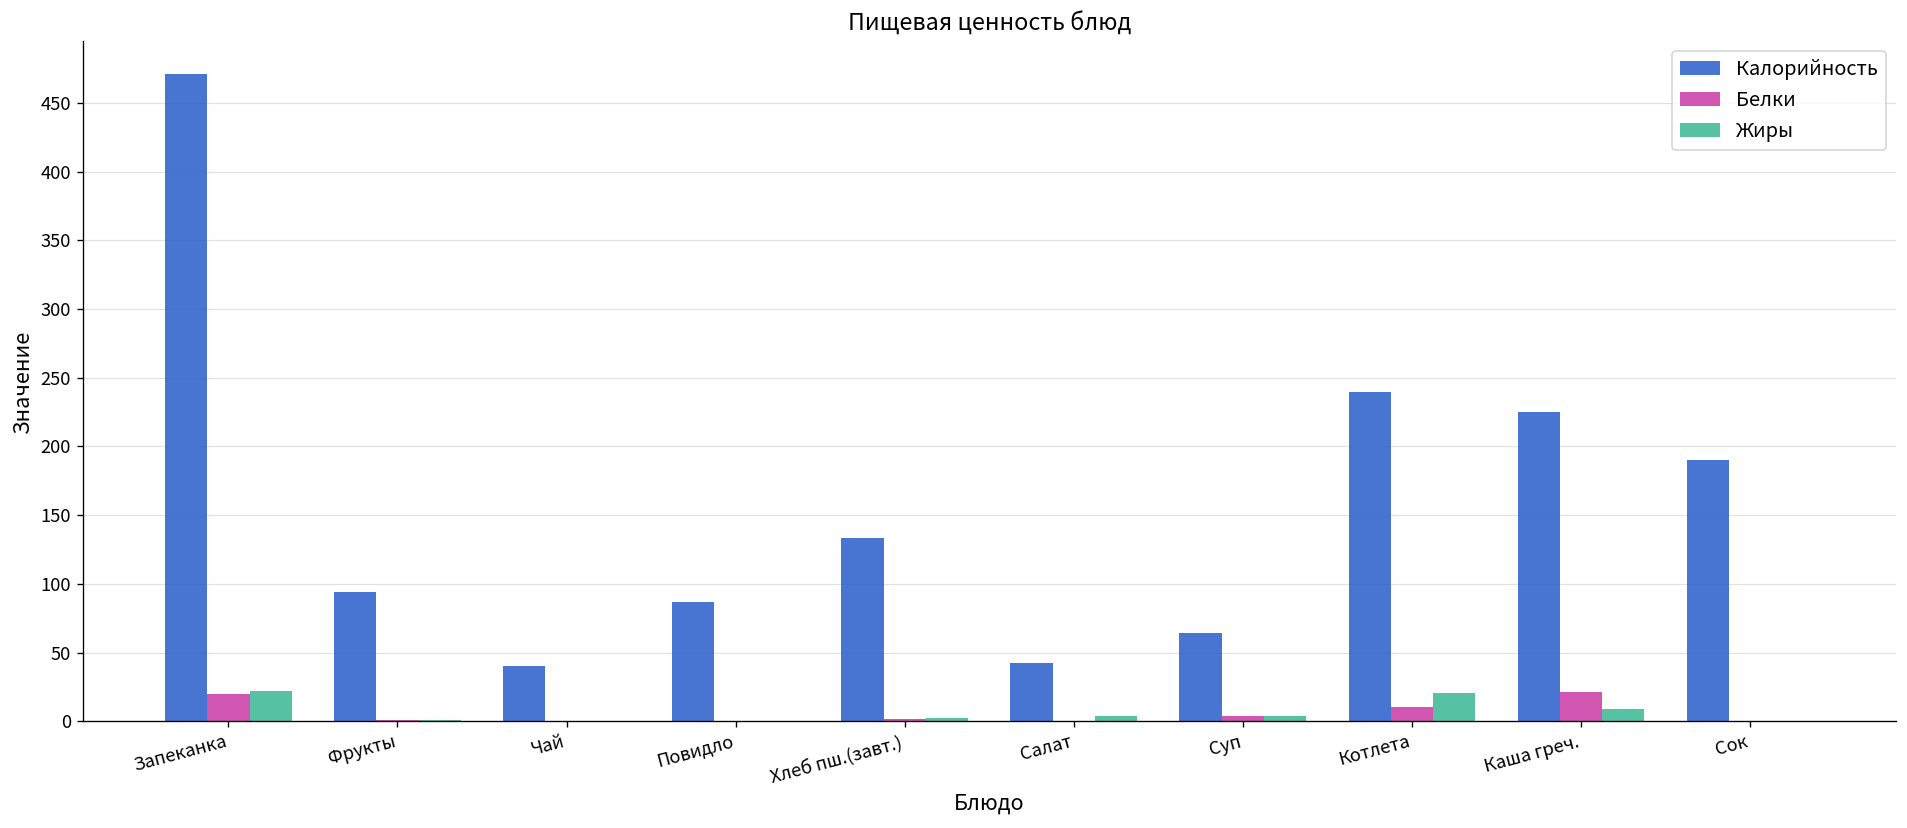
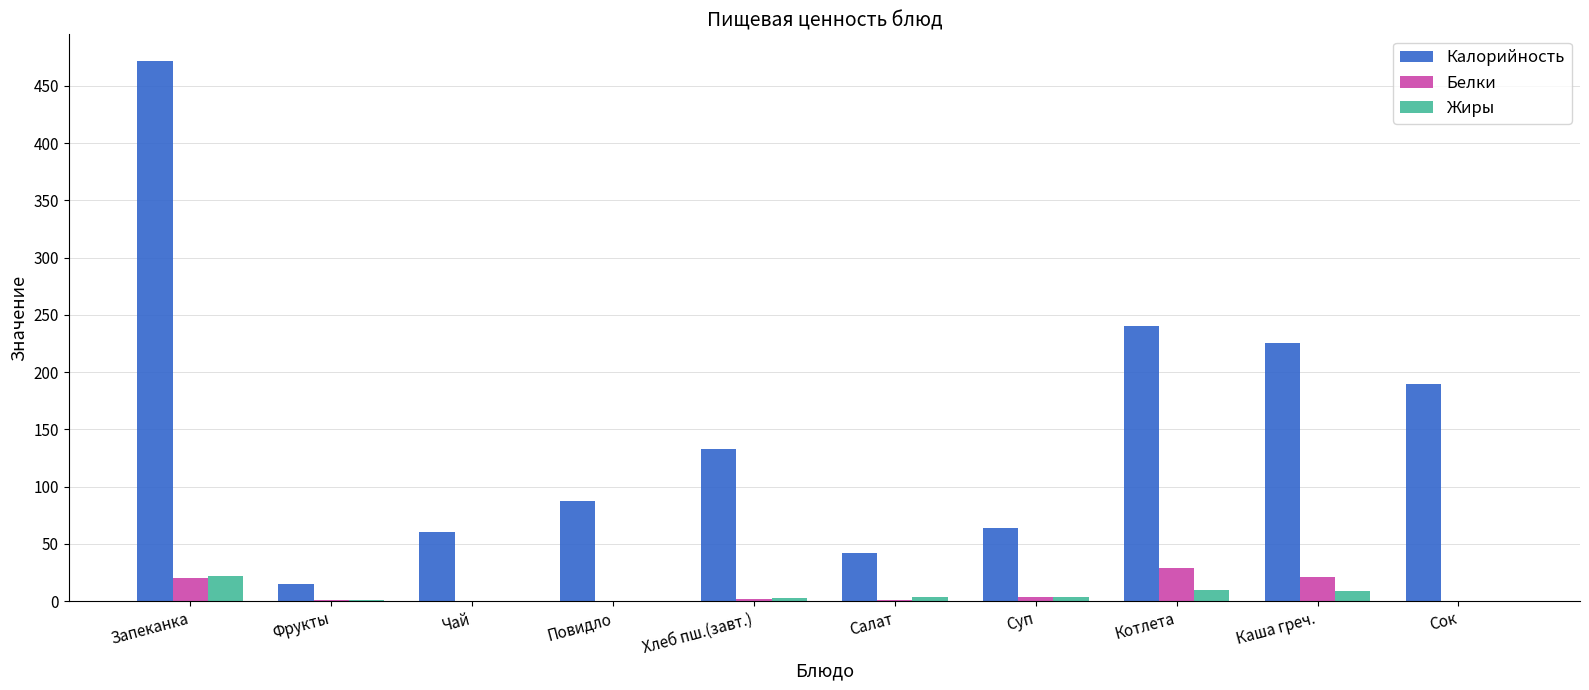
Калорийность, Фрукты: 94 -> 15
Калорийность, Чай: 41 -> 60
Белки, Котлета: 10 -> 29
Жиры, Котлета: 21 -> 9
